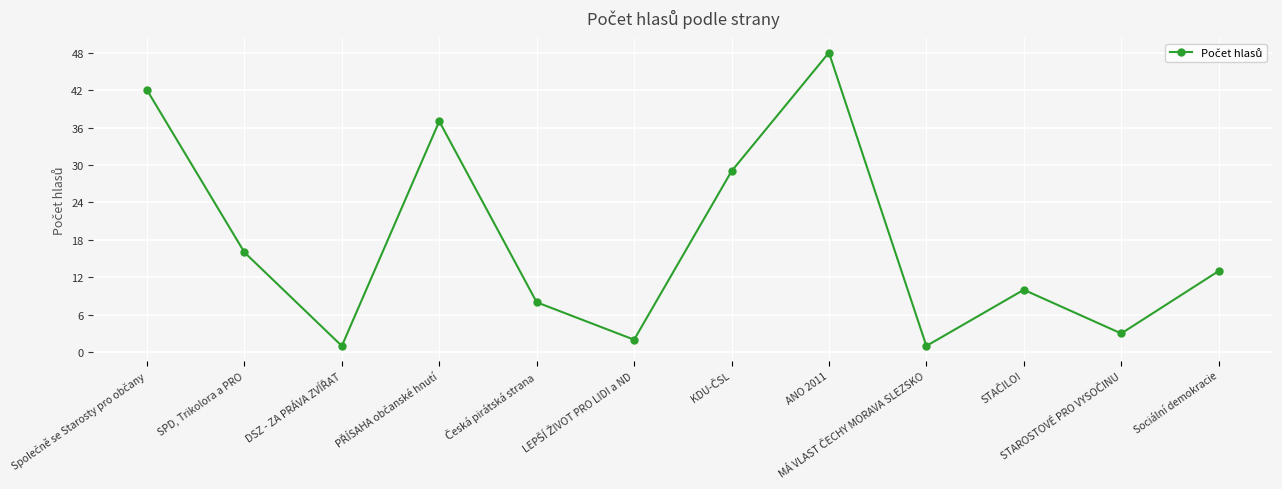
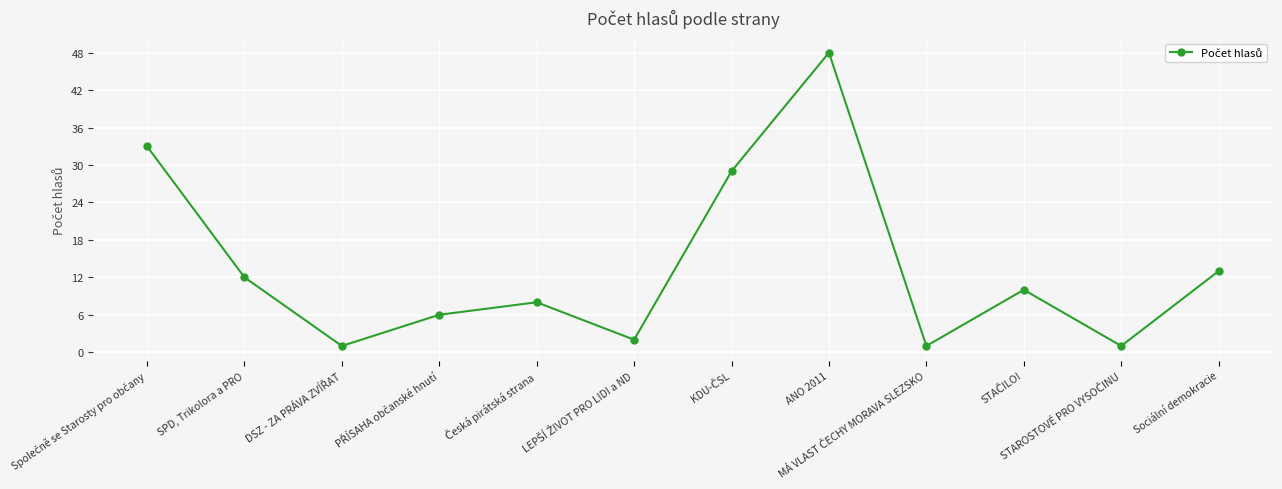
Společně se Starosty pro občany: 42 -> 33
SPD, Trikolora a PRO: 16 -> 12
PŘÍSAHA občanské hnutí: 37 -> 6
STAROSTOVÉ PRO VYSOČINU: 3 -> 1
